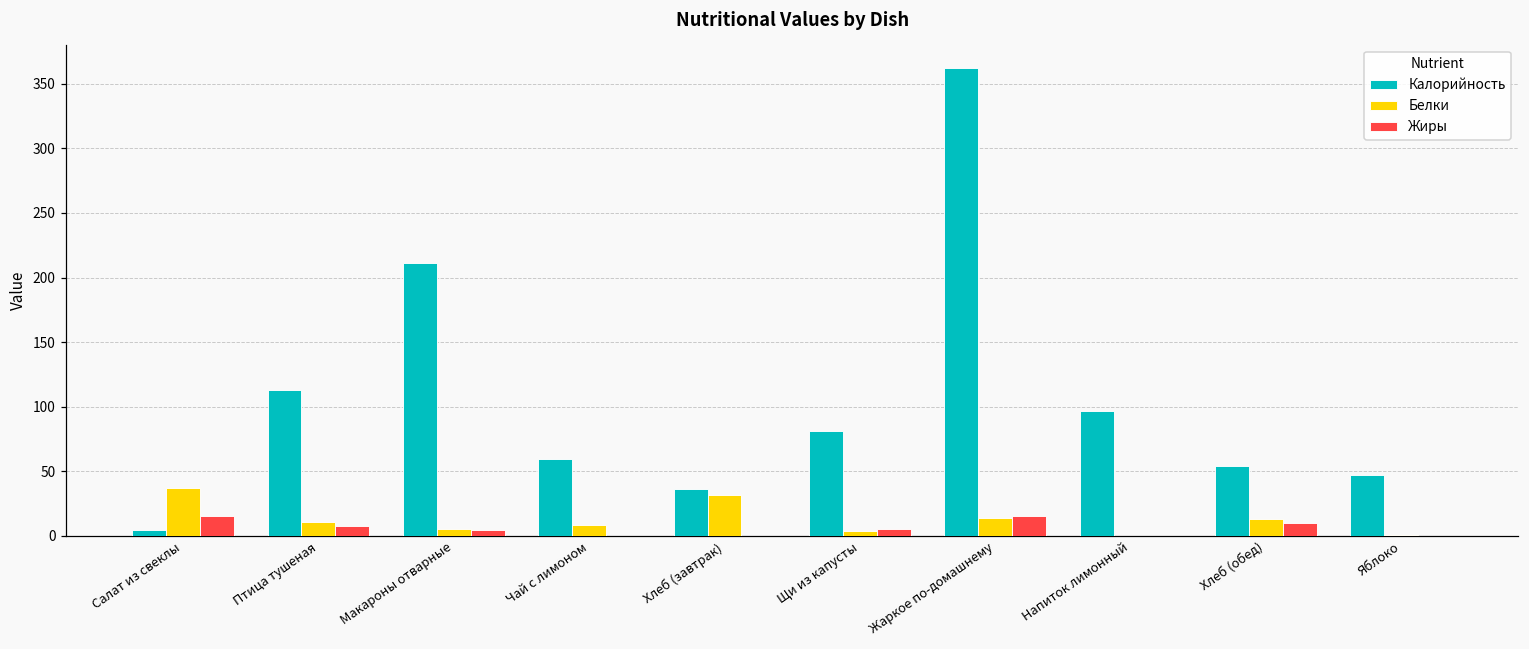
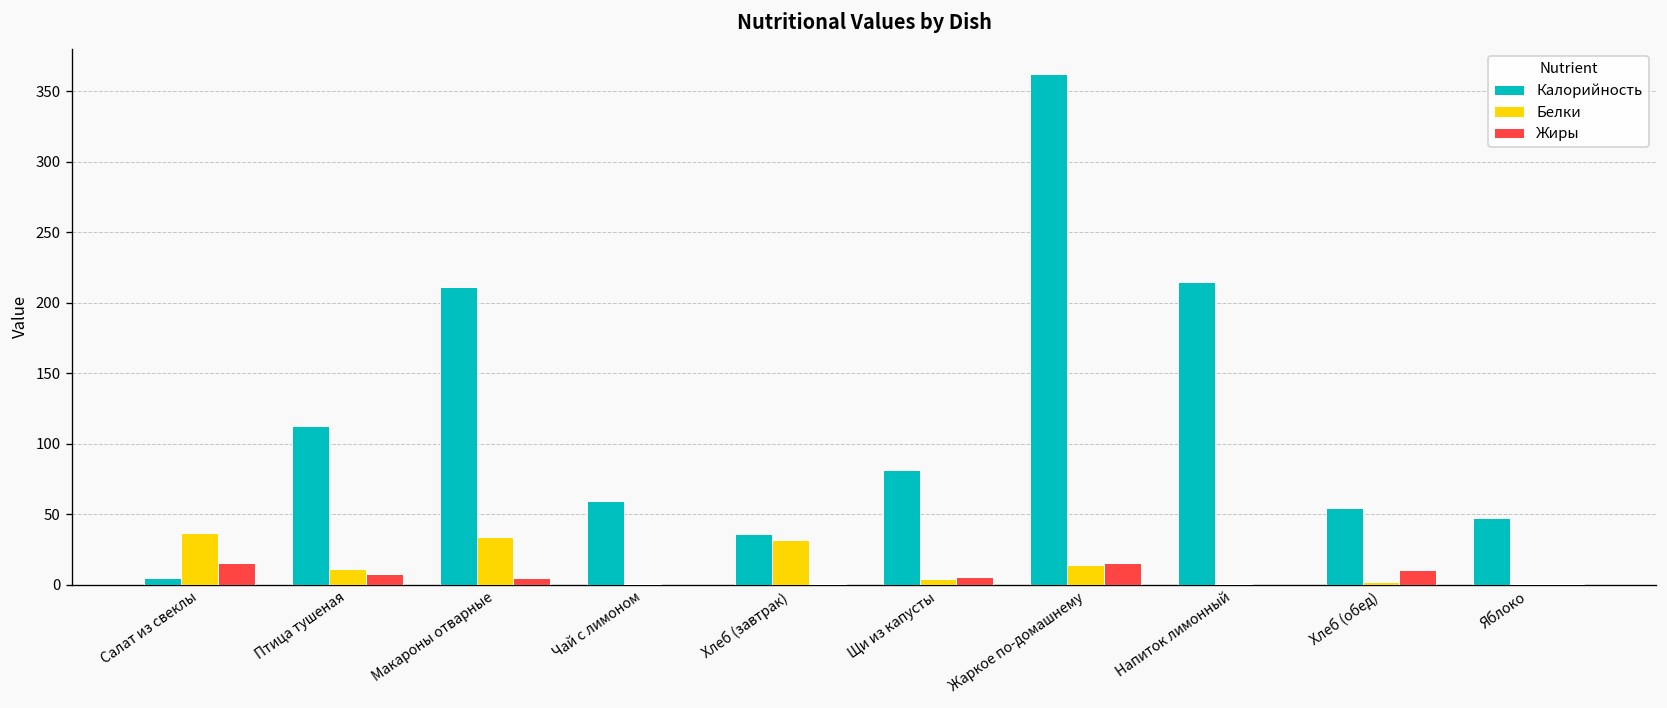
Белки, Макароны отварные: 5 -> 34
Белки, Чай с лимоном: 8 -> 0
Калорийность, Напиток лимонный: 96 -> 215
Белки, Хлеб (обед): 13 -> 2
